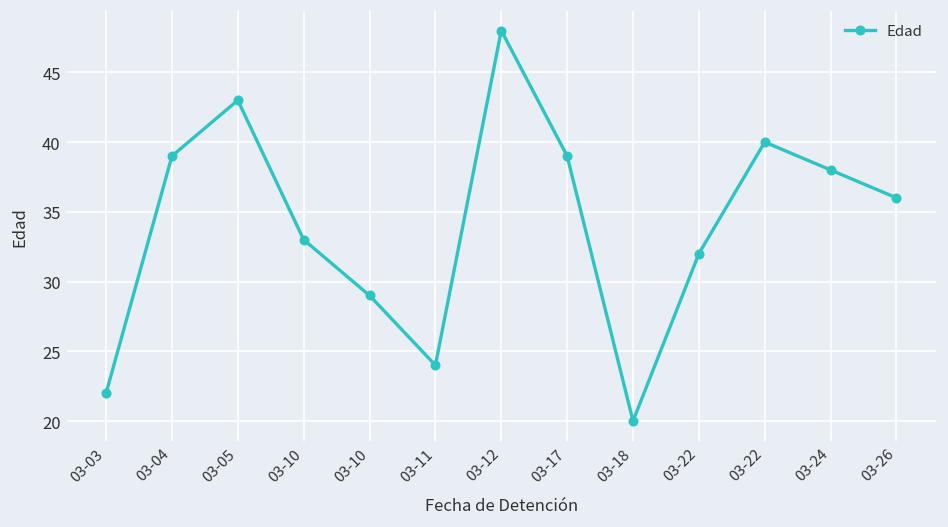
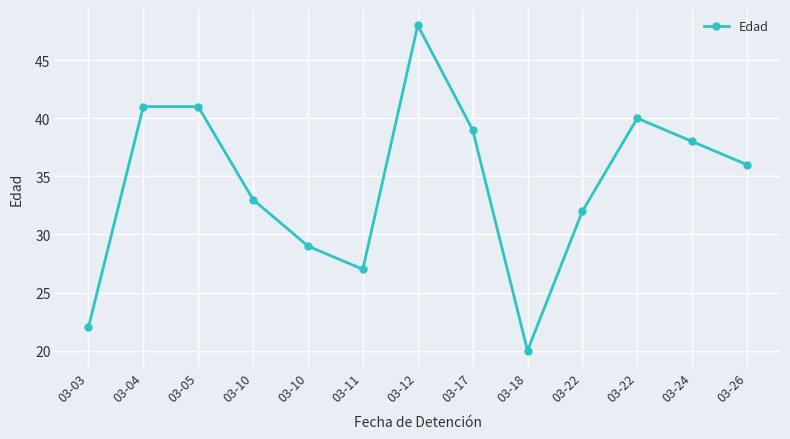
03-04: 39 -> 41
03-05: 43 -> 41
03-11: 24 -> 27
